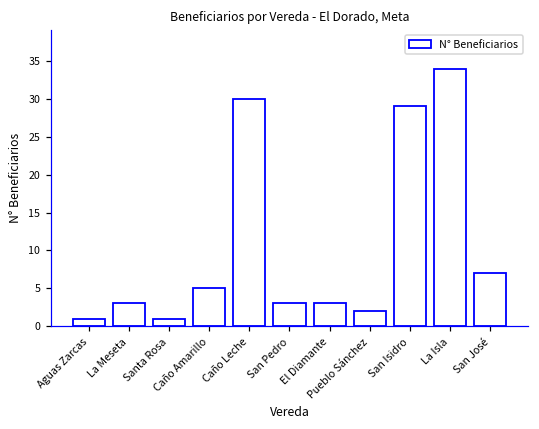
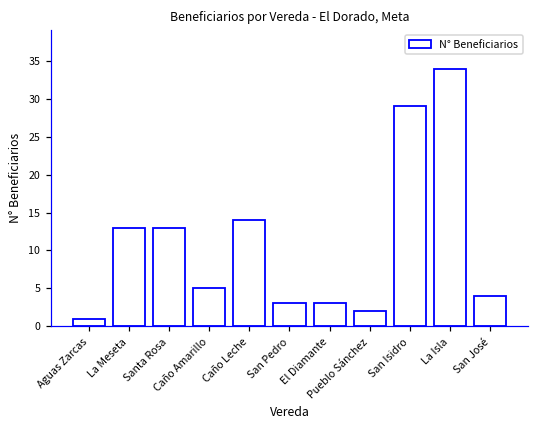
La Meseta: 3 -> 13
Santa Rosa: 1 -> 13
Caño Leche: 30 -> 14
San José: 7 -> 4
